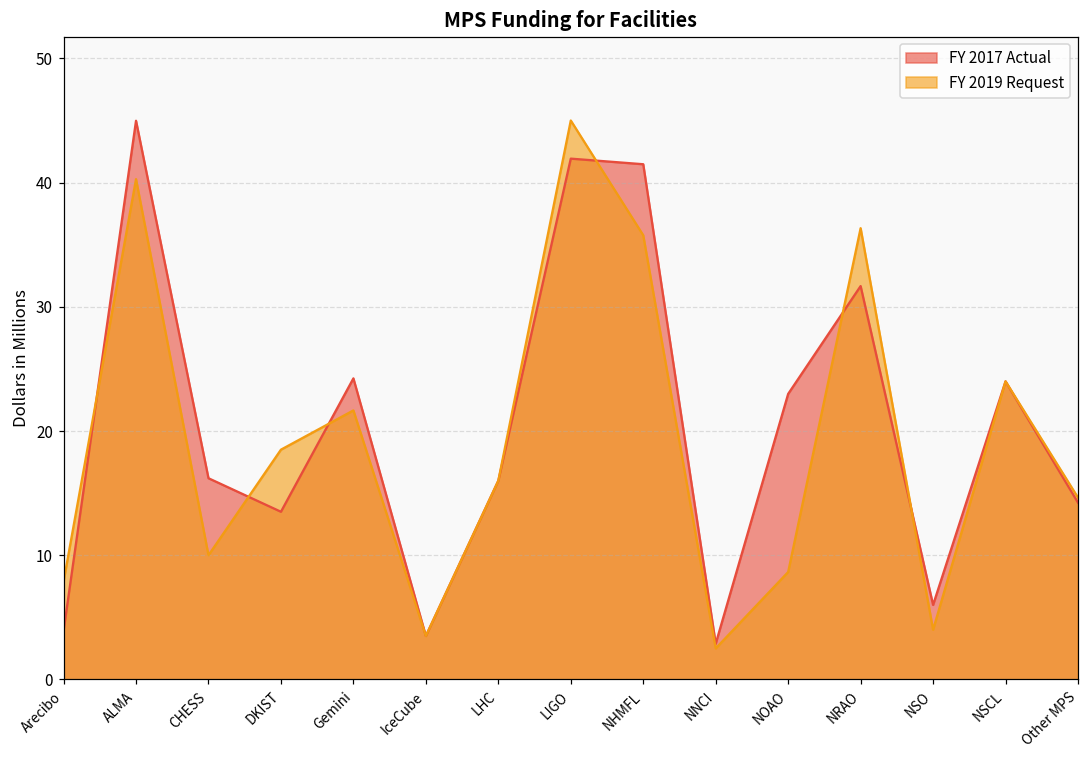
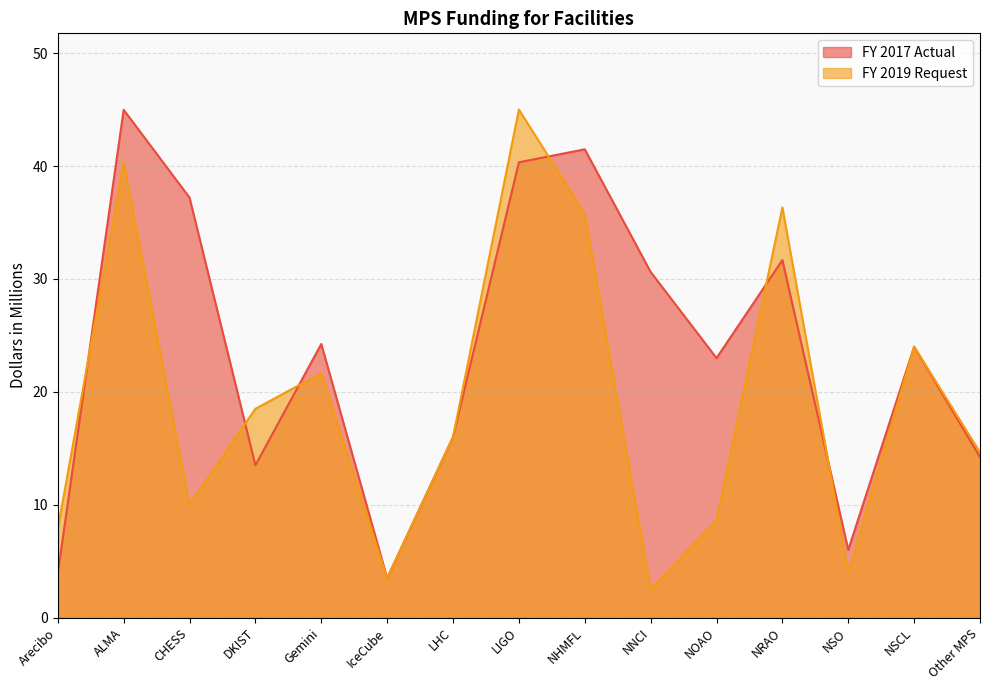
FY 2017 Actual, CHESS: 16.2 -> 37.2
FY 2017 Actual, LIGO: 41.9 -> 40.3
FY 2017 Actual, NNCI: 2.9 -> 30.6
